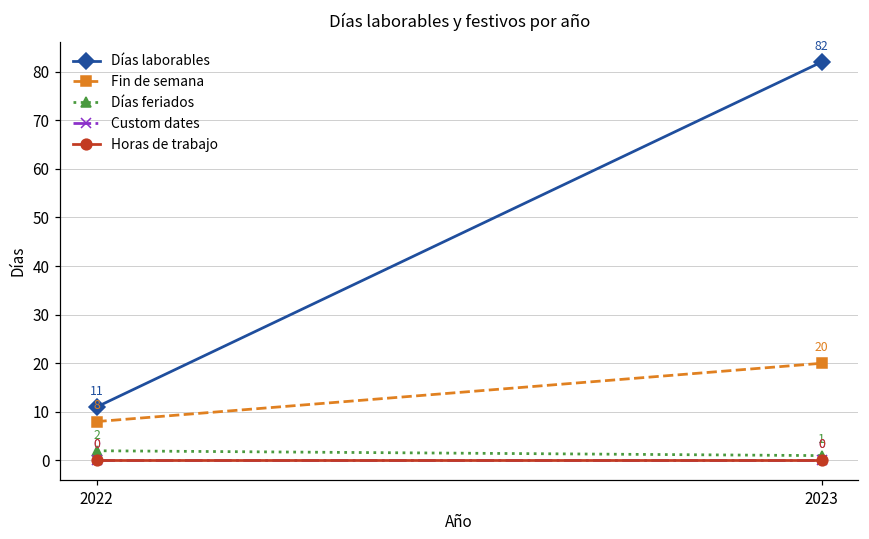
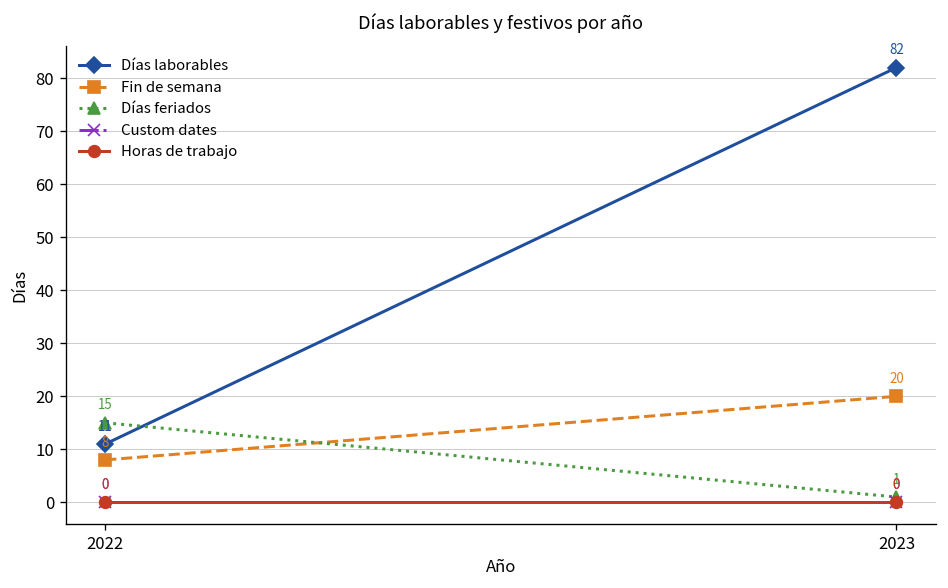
Días feriados, 2022: 2 -> 15
